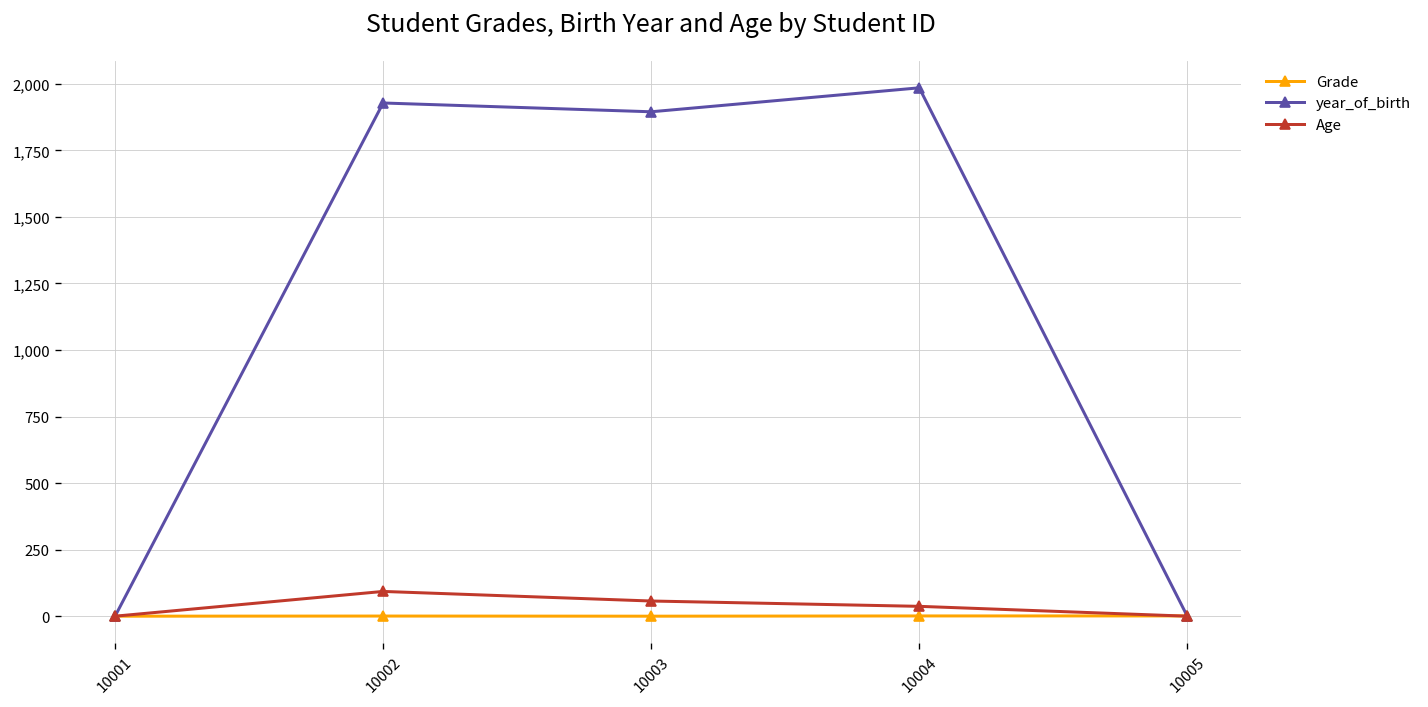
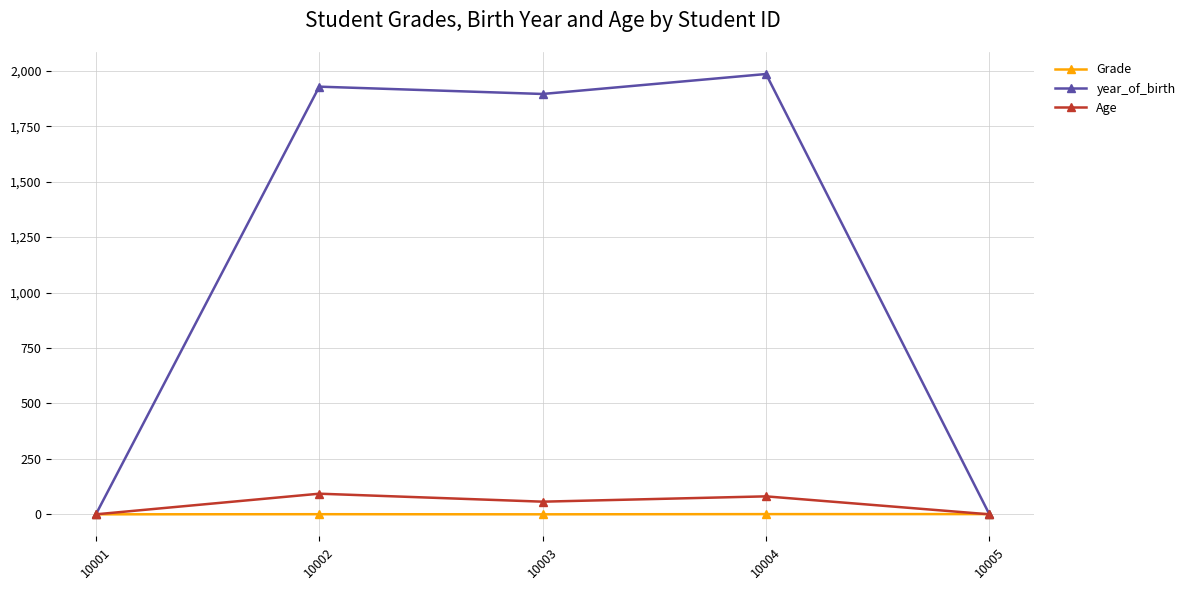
Age, 10004: 40 -> 80
